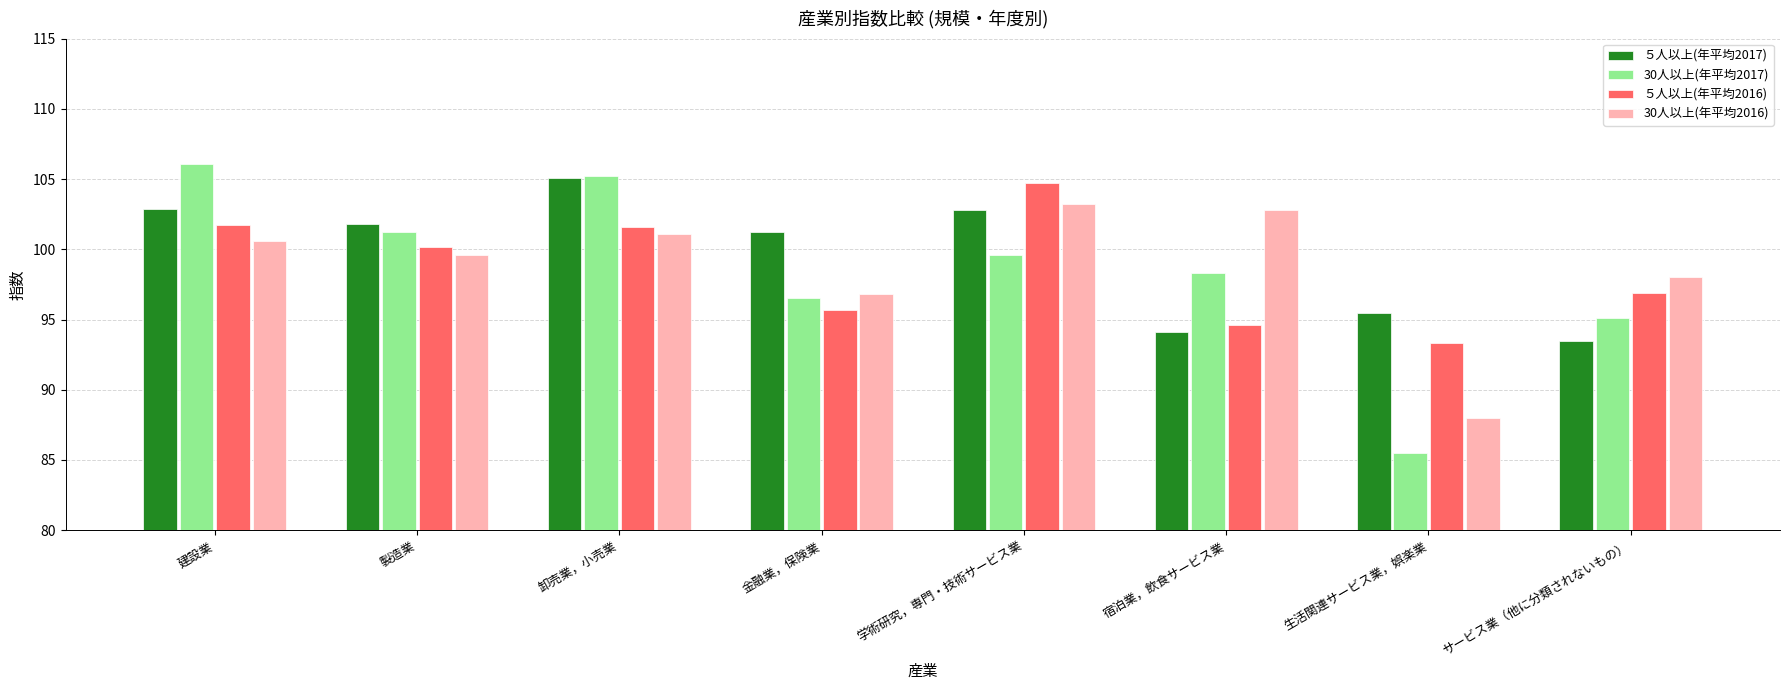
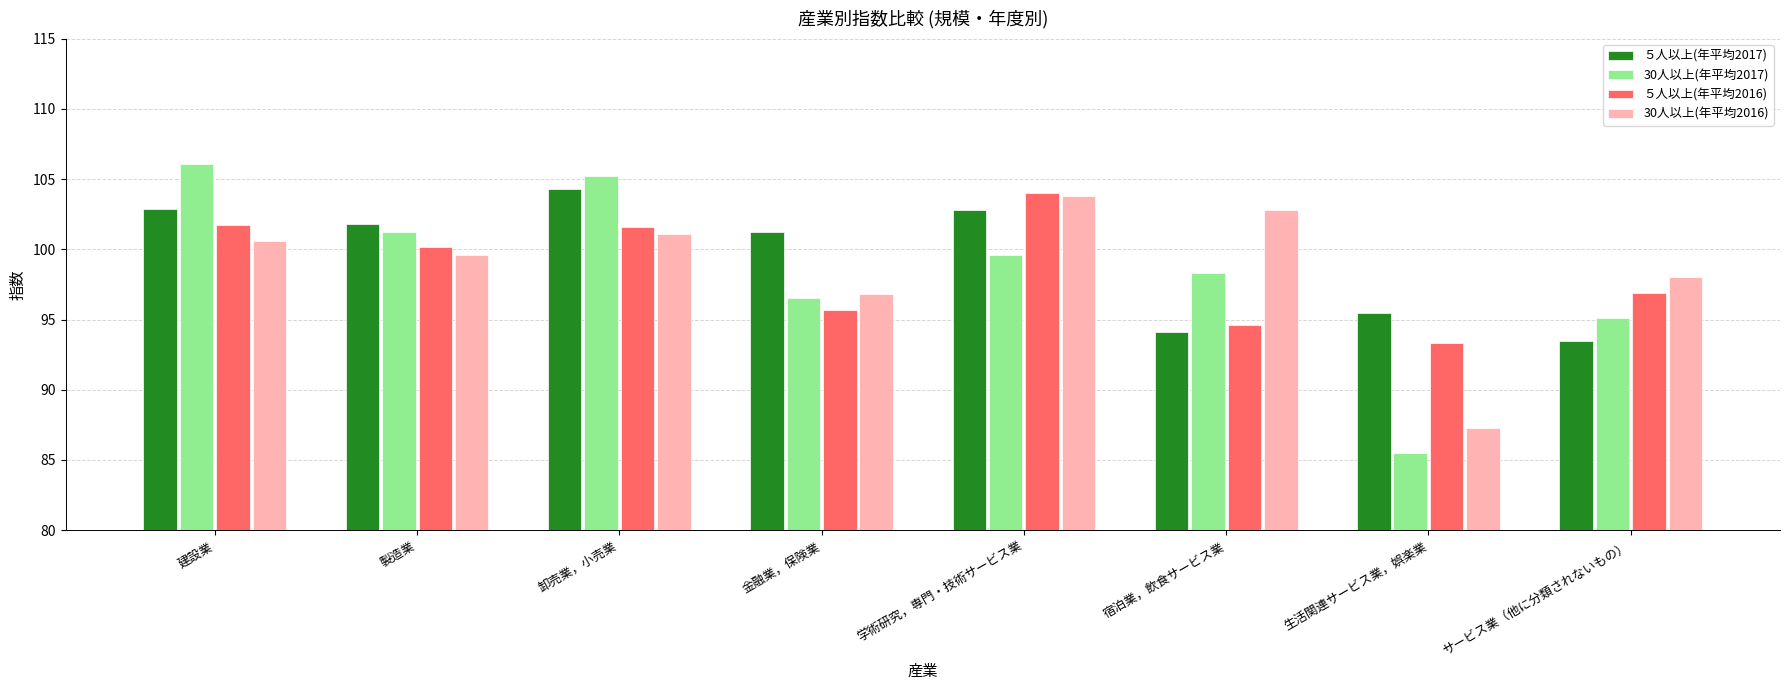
５人以上(年平均2017), 卸売業，小売業: 105.1 -> 104.3
５人以上(年平均2016), 学術研究，専門・技術サービス業: 104.7 -> 104.0
30人以上(年平均2016), 学術研究，専門・技術サービス業: 103.2 -> 103.8
30人以上(年平均2016), 生活関連サービス業，娯楽業: 88.0 -> 87.3
